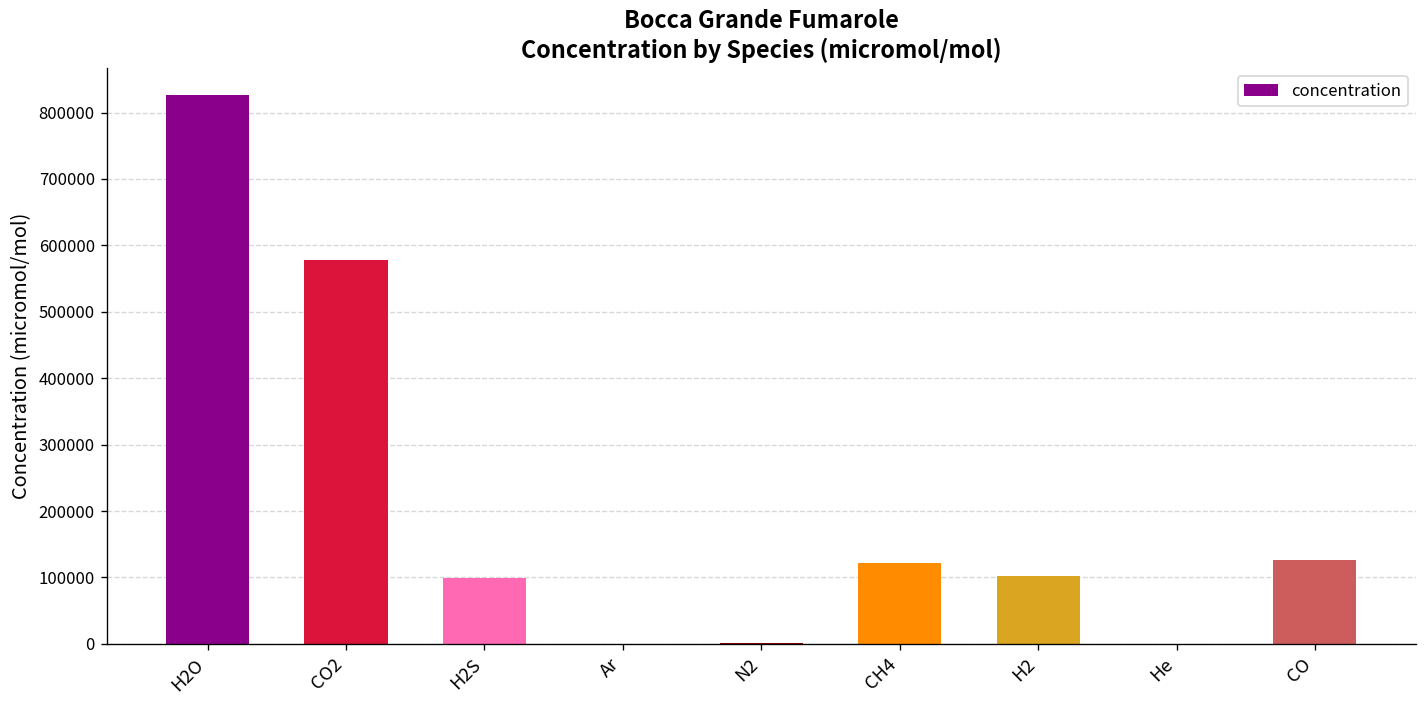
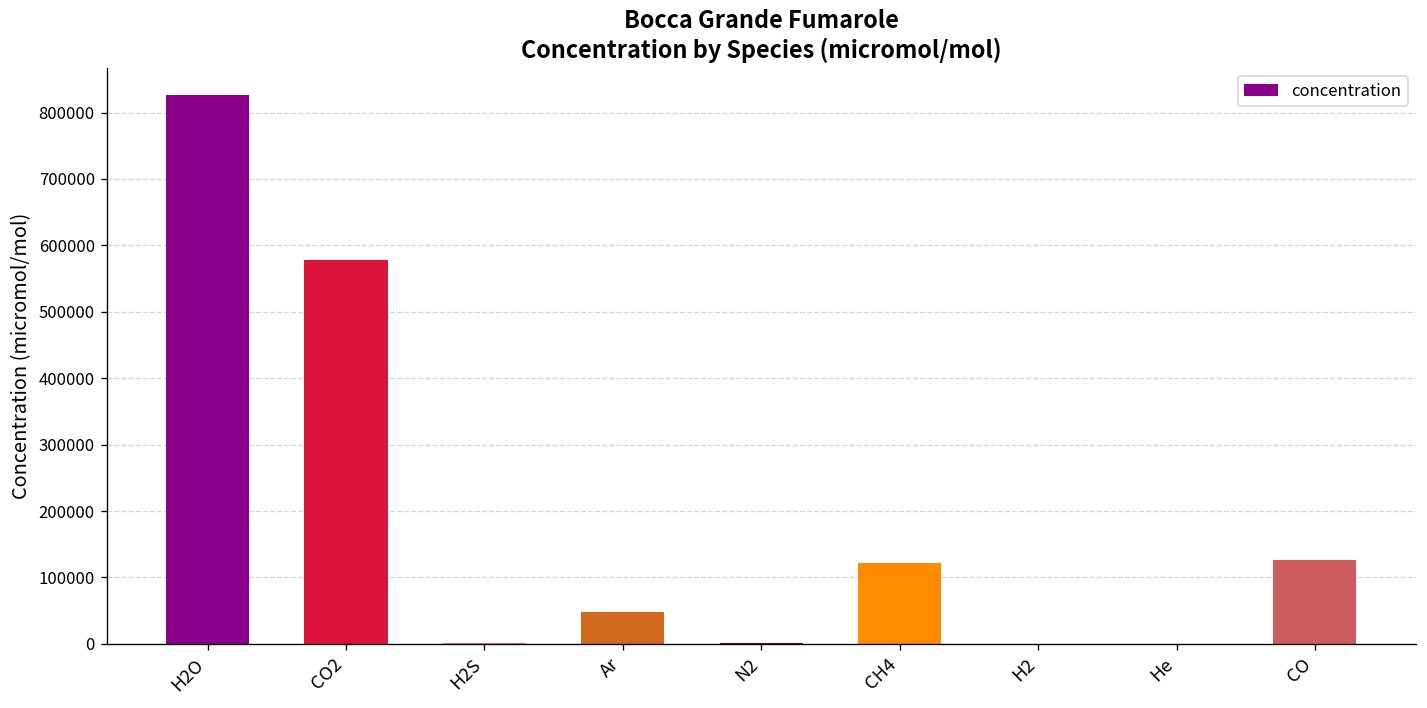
H2S: 100000 -> 0
Ar: 0 -> 50000
H2: 100000 -> 0
